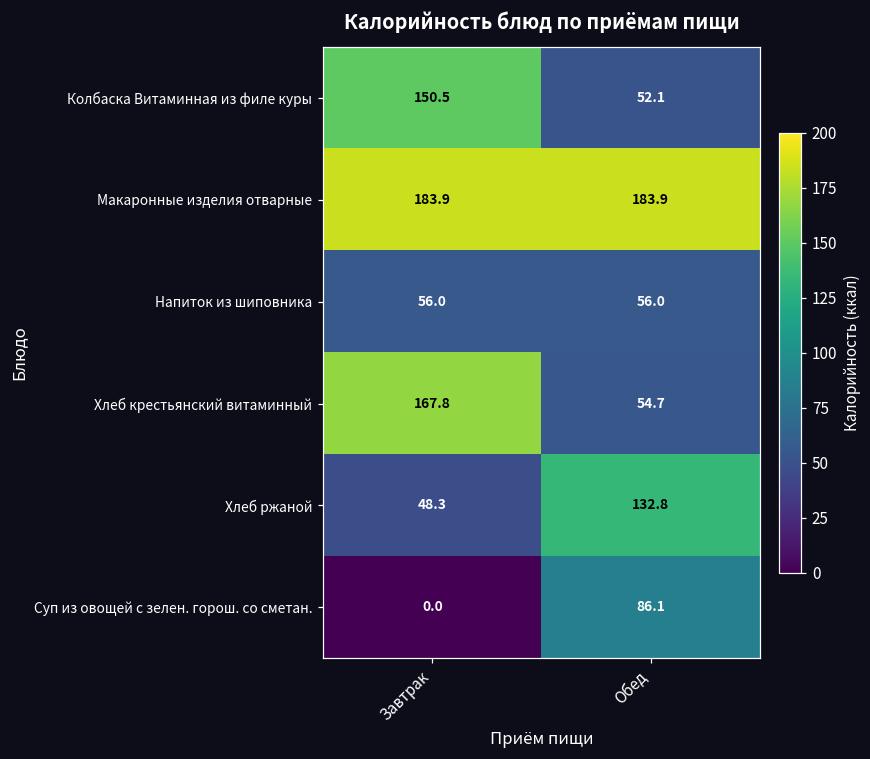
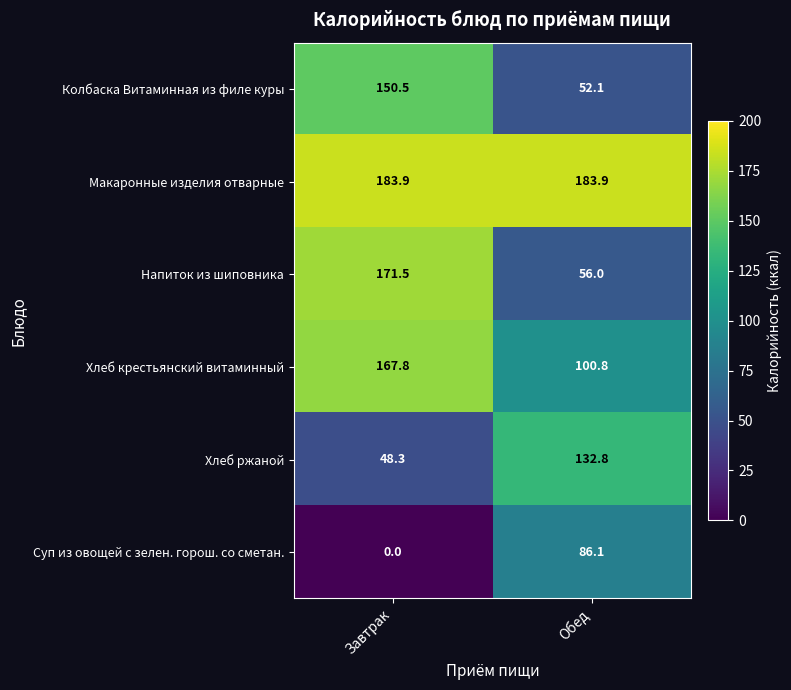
Напиток из шиповника, Завтрак: 56.0 -> 171.5
Хлеб крестьянский витаминный, Обед: 54.7 -> 100.8
